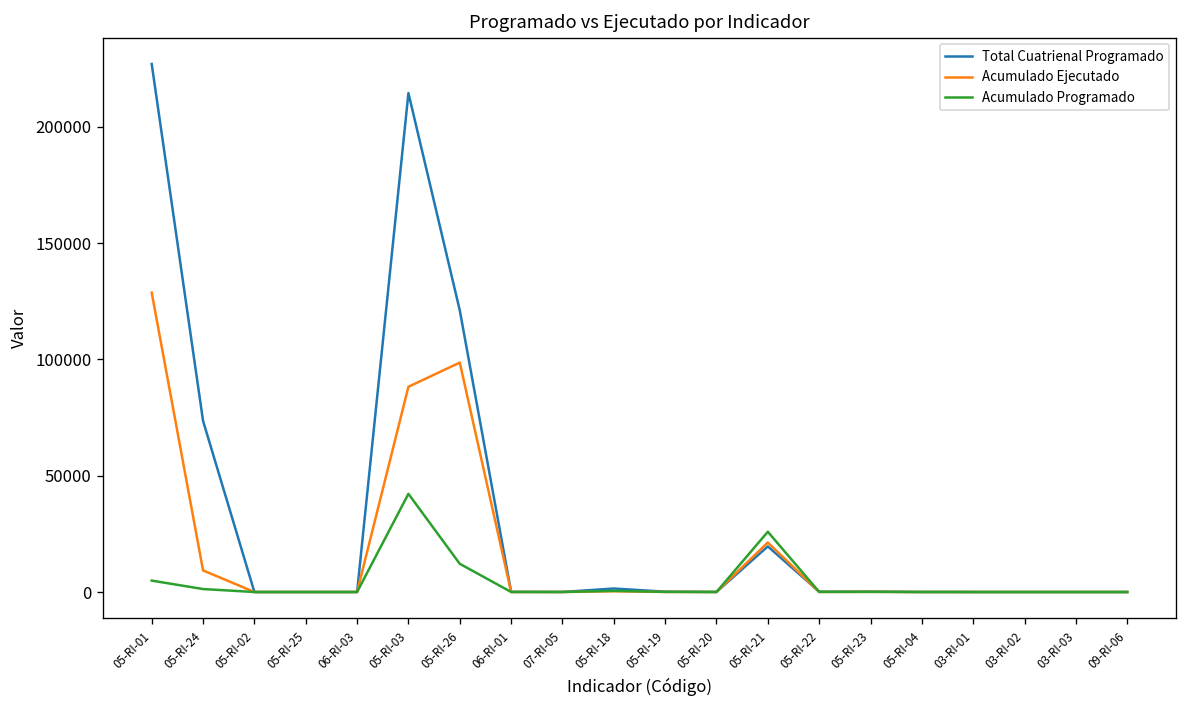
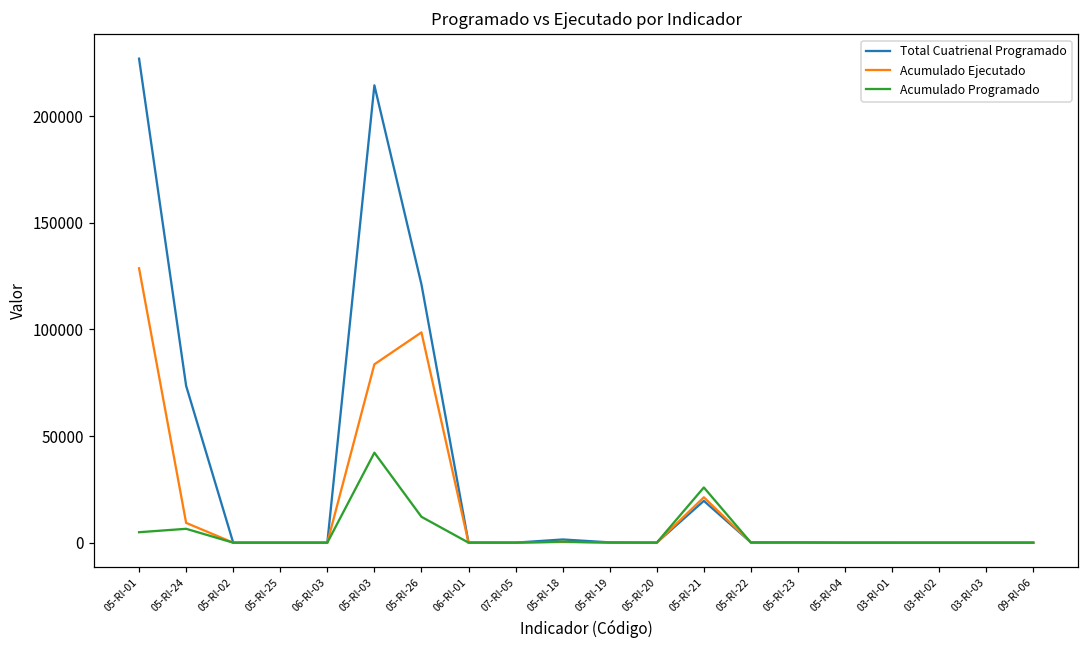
Acumulado Programado, 05-RI-24: 1000 -> 7000
Acumulado Ejecutado, 05-RI-03: 88000 -> 84000
